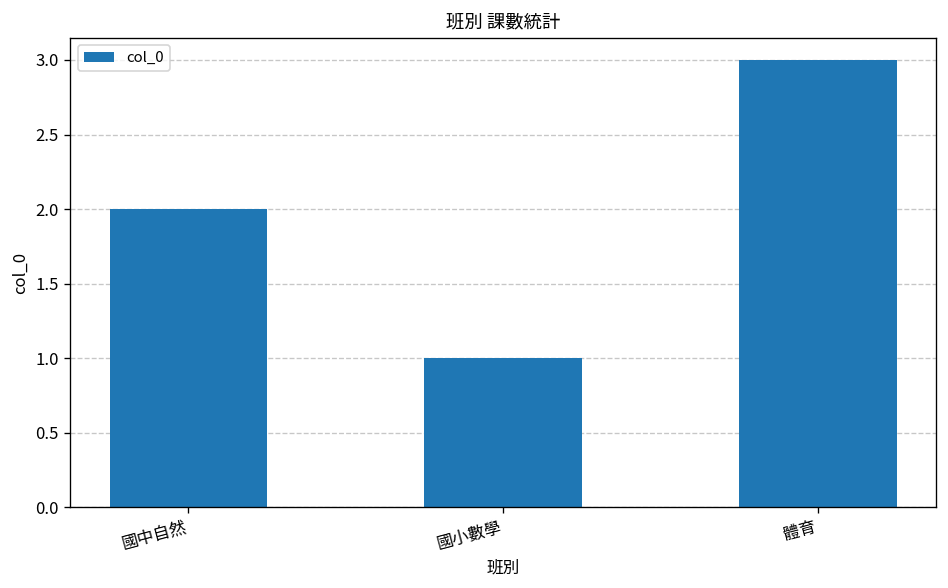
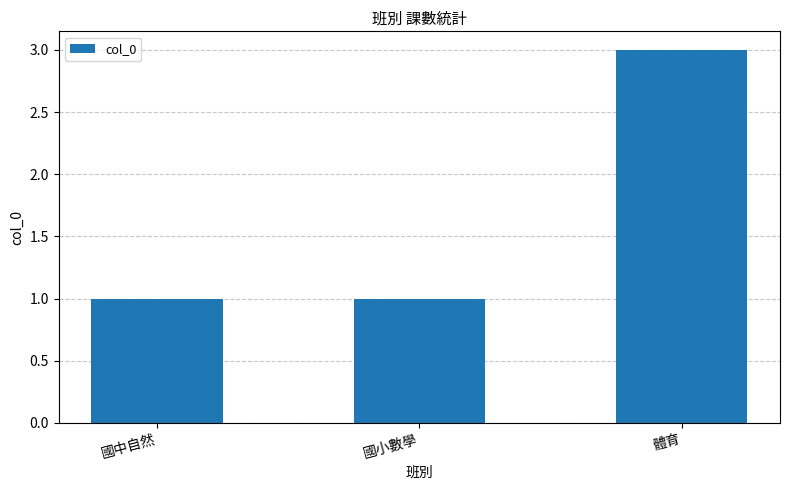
國中自然: 2 -> 1
